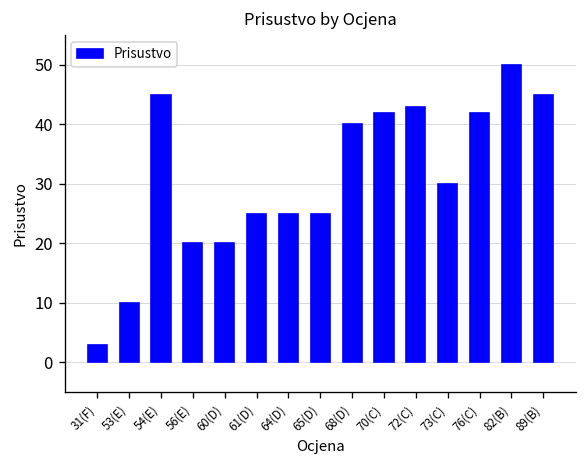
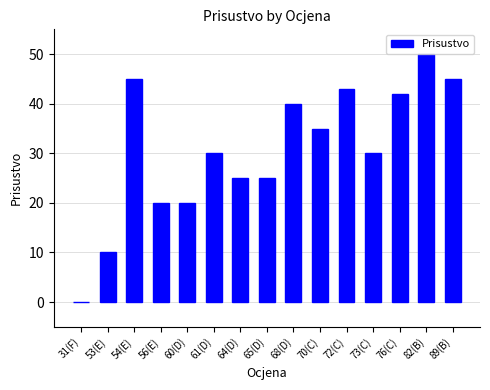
31(F): 3 -> 0
61(D): 25 -> 30
70(C): 42 -> 35
